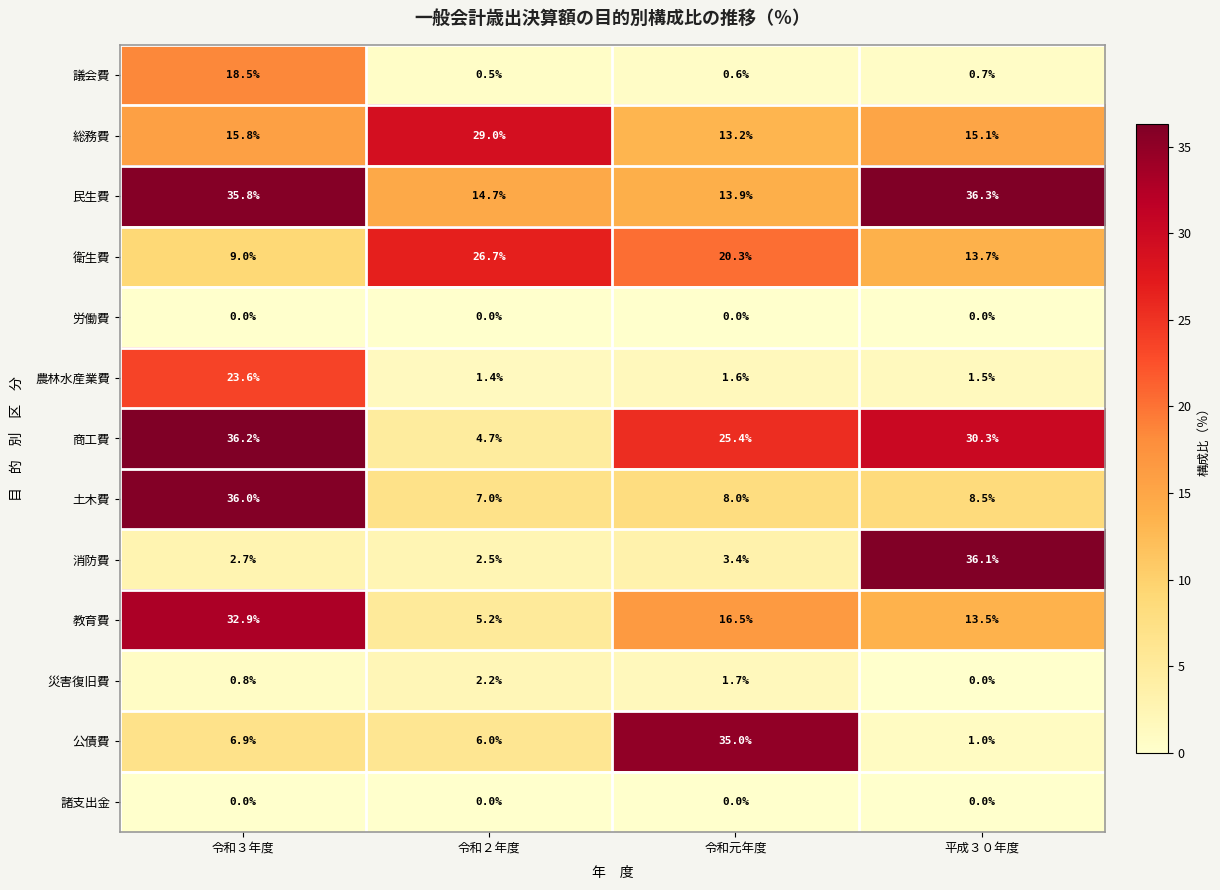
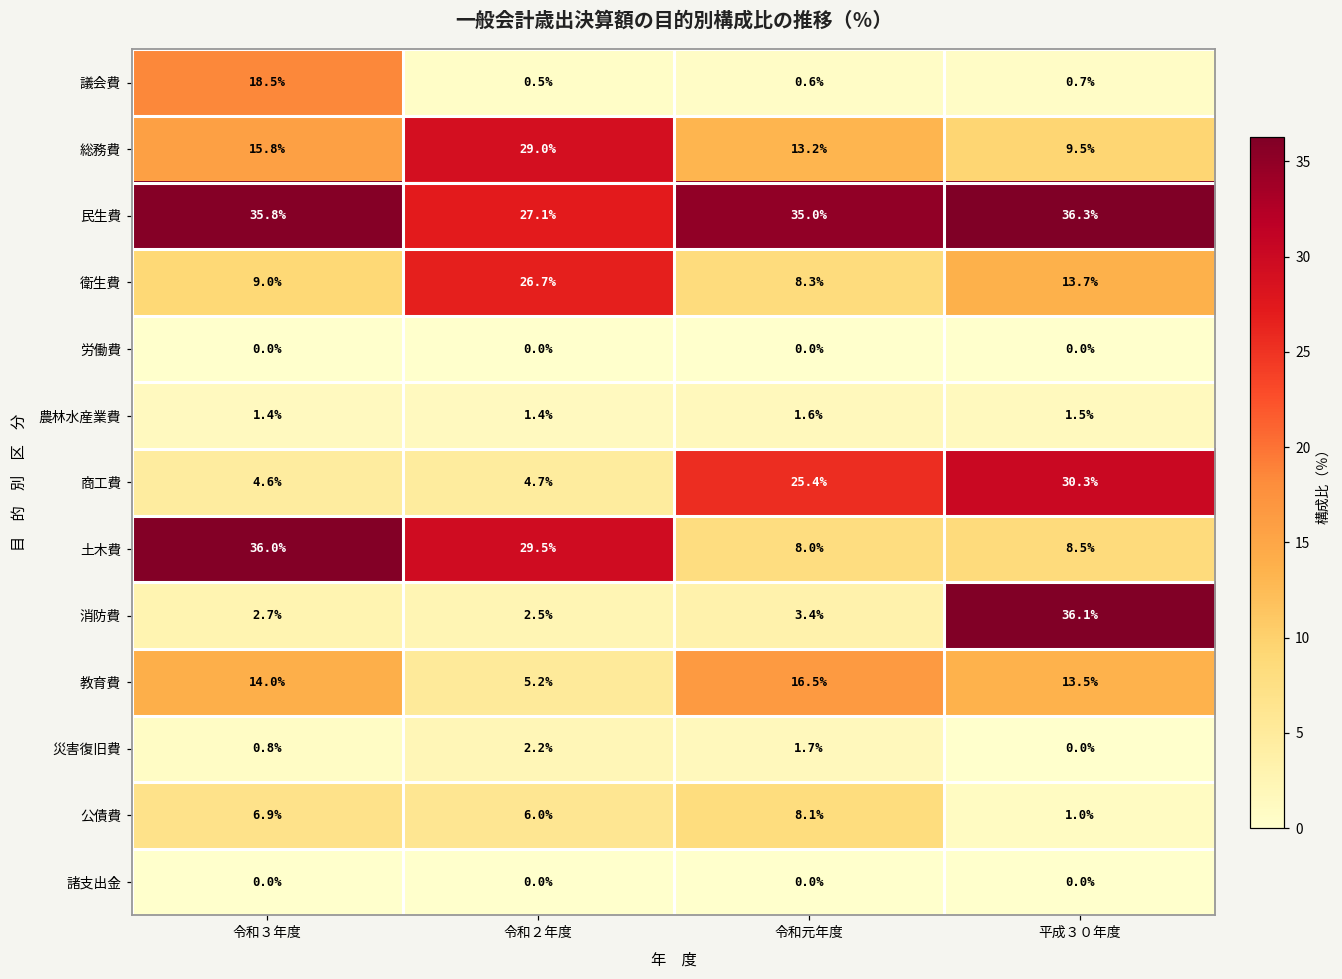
総務費, 平成３０年度: 15.1% -> 9.5%
民生費, 令和２年度: 14.7% -> 27.1%
民生費, 令和元年度: 13.9% -> 35.0%
衛生費, 令和元年度: 20.3% -> 8.3%
農林水産業費, 令和３年度: 23.6% -> 1.4%
商工費, 令和３年度: 36.2% -> 4.6%
土木費, 令和２年度: 7.0% -> 29.5%
教育費, 令和３年度: 32.9% -> 14.0%
公債費, 令和元年度: 35.0% -> 8.1%
